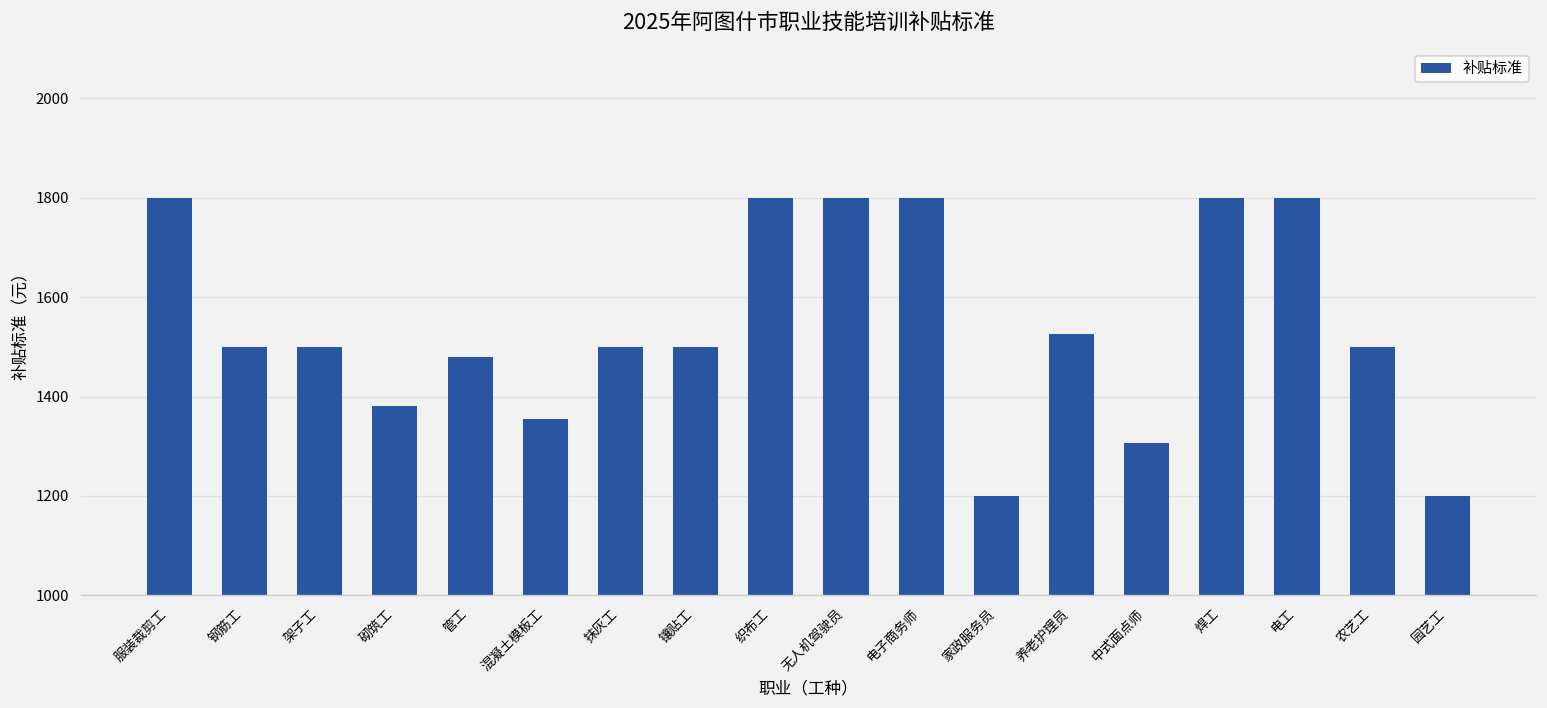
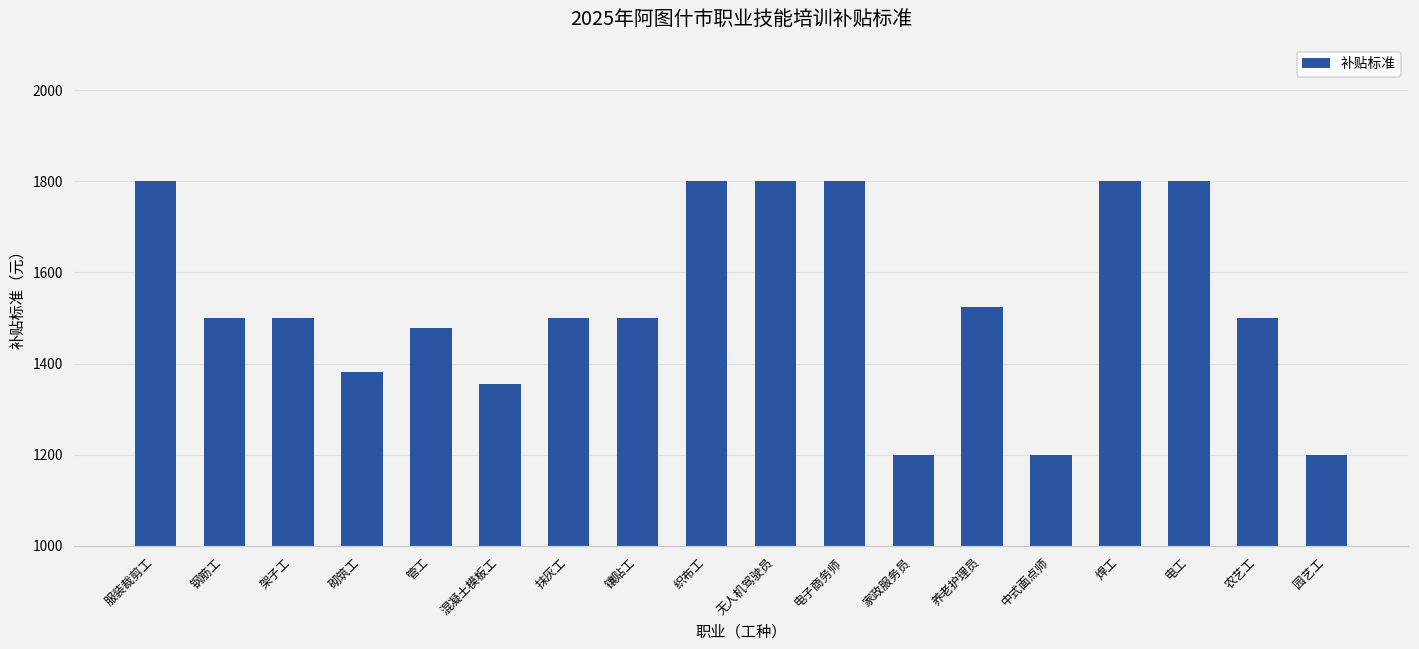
中式面点师: 1310 -> 1200
